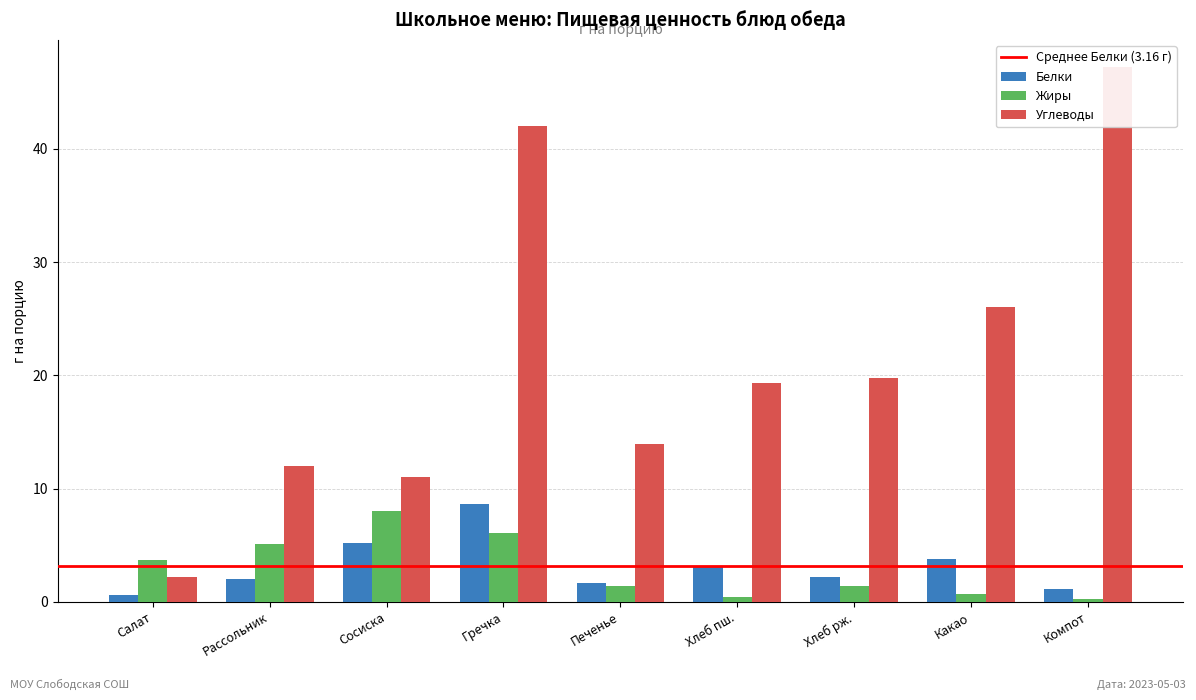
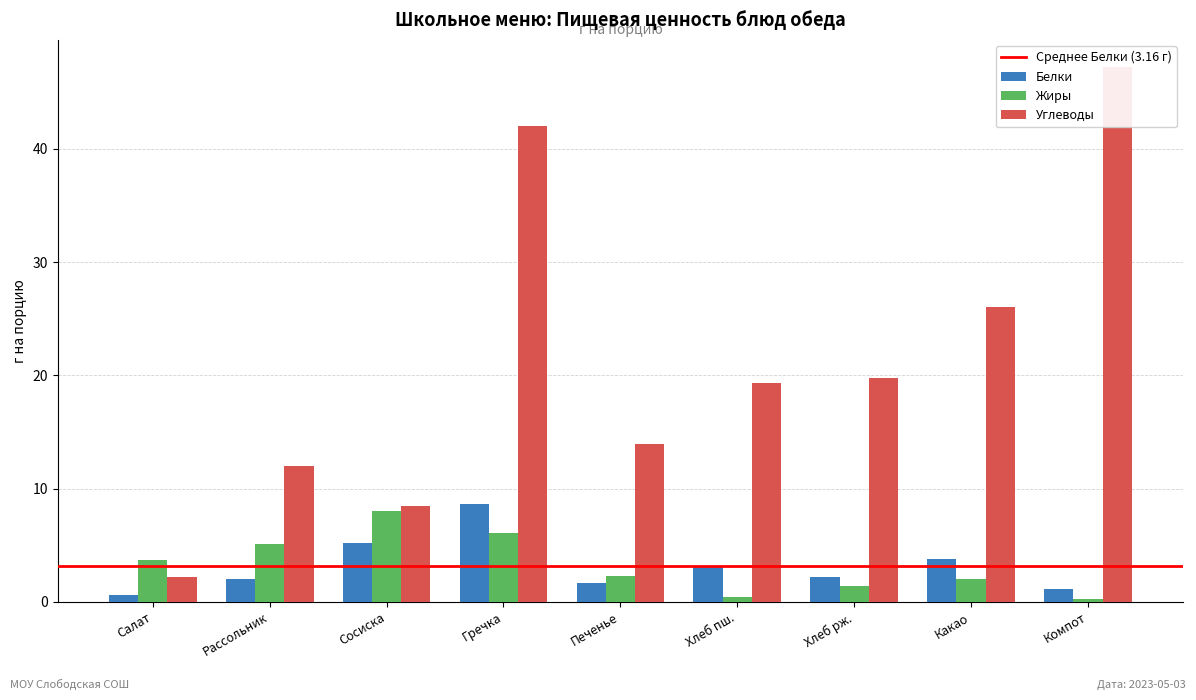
Углеводы, Сосиска: 11.0 -> 8.5
Жиры, Печенье: 1.4 -> 2.3
Жиры, Какао: 0.7 -> 2.0
